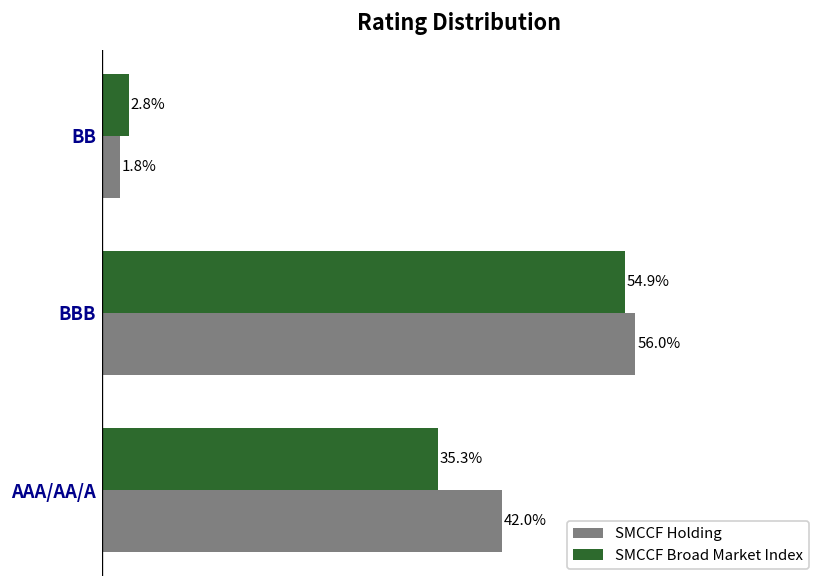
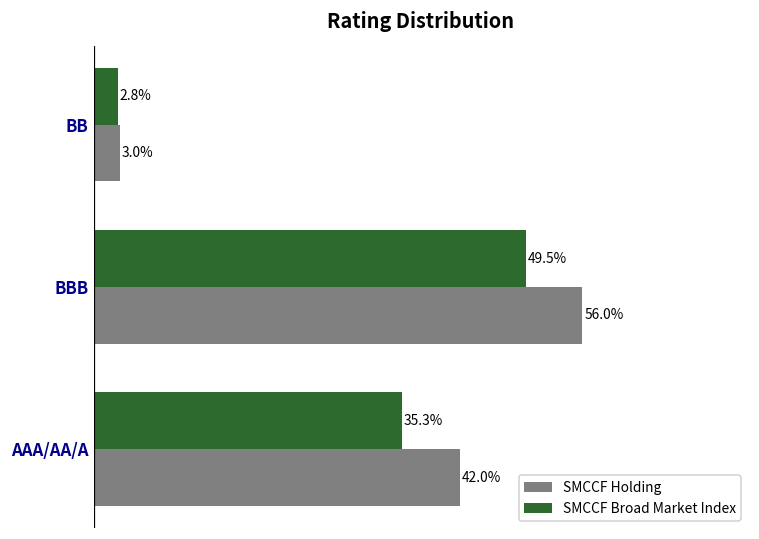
SMCCF Holding, BB: 1.8% -> 3.0%
SMCCF Broad Market Index, BBB: 54.9% -> 49.5%
